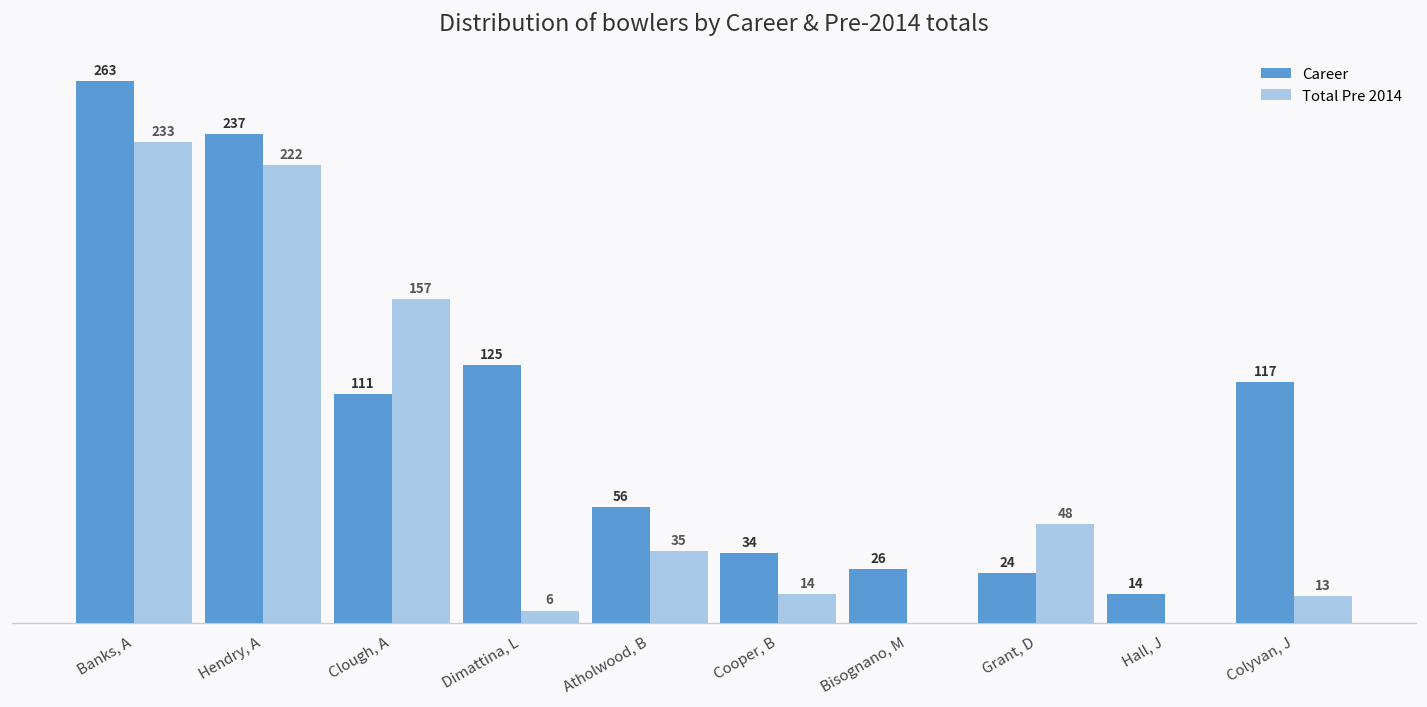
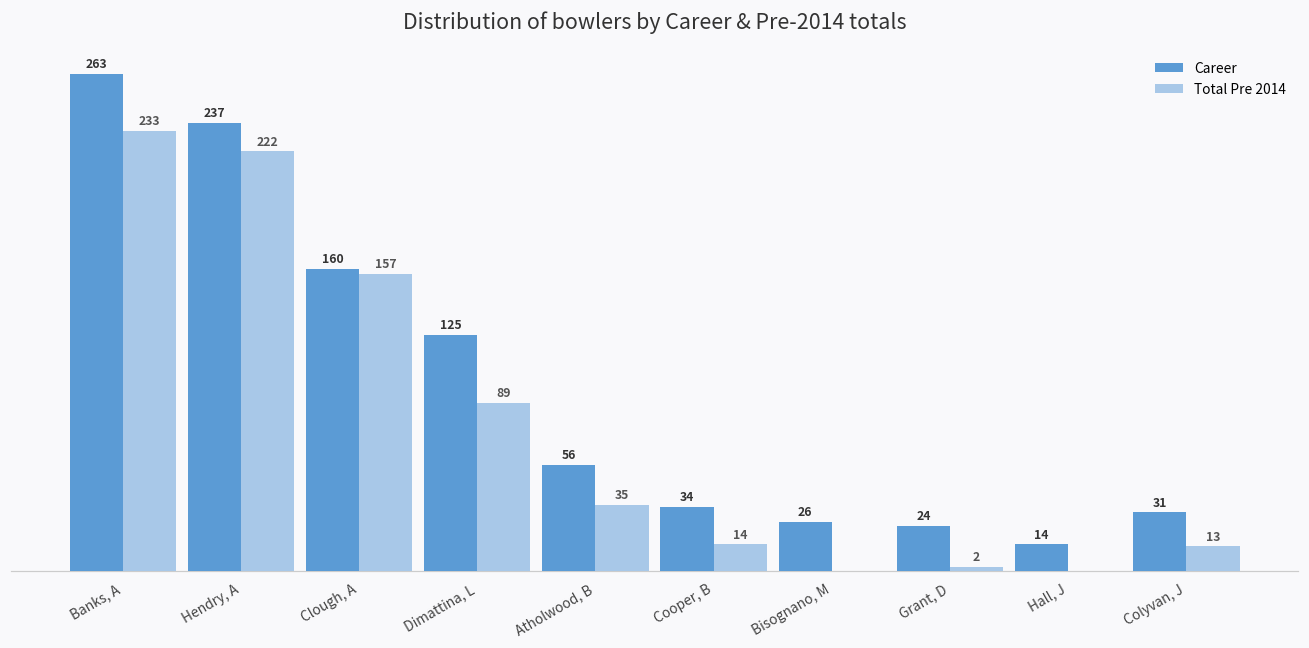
Career, Clough, A: 111 -> 160
Total Pre 2014, Dimattina, L: 6 -> 89
Total Pre 2014, Grant, D: 48 -> 2
Career, Colyvan, J: 117 -> 31
